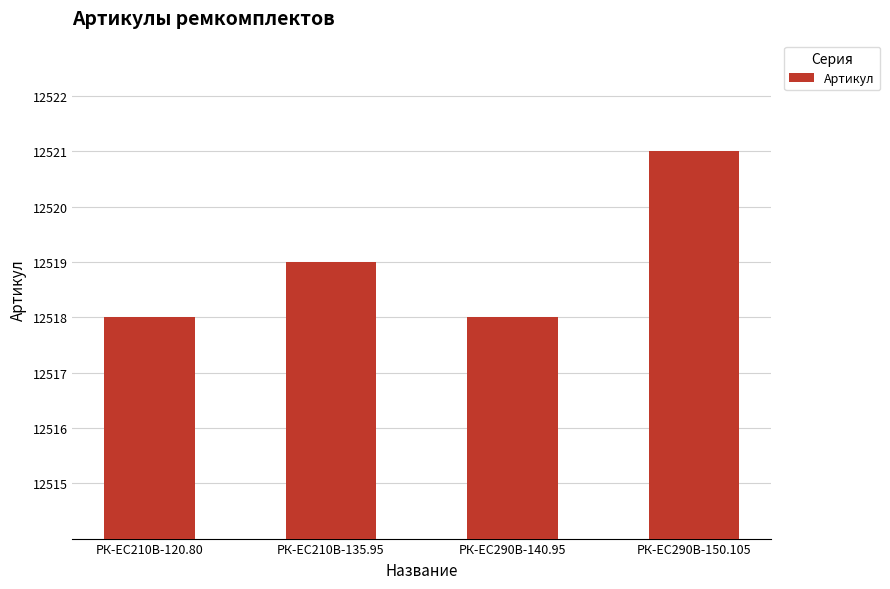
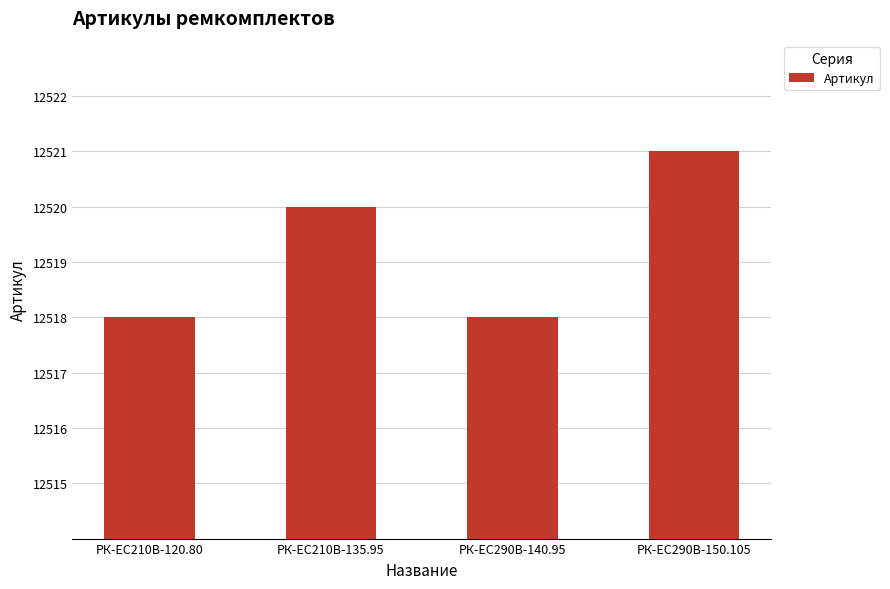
РК-EC210В-135.95: 12519 -> 12520
